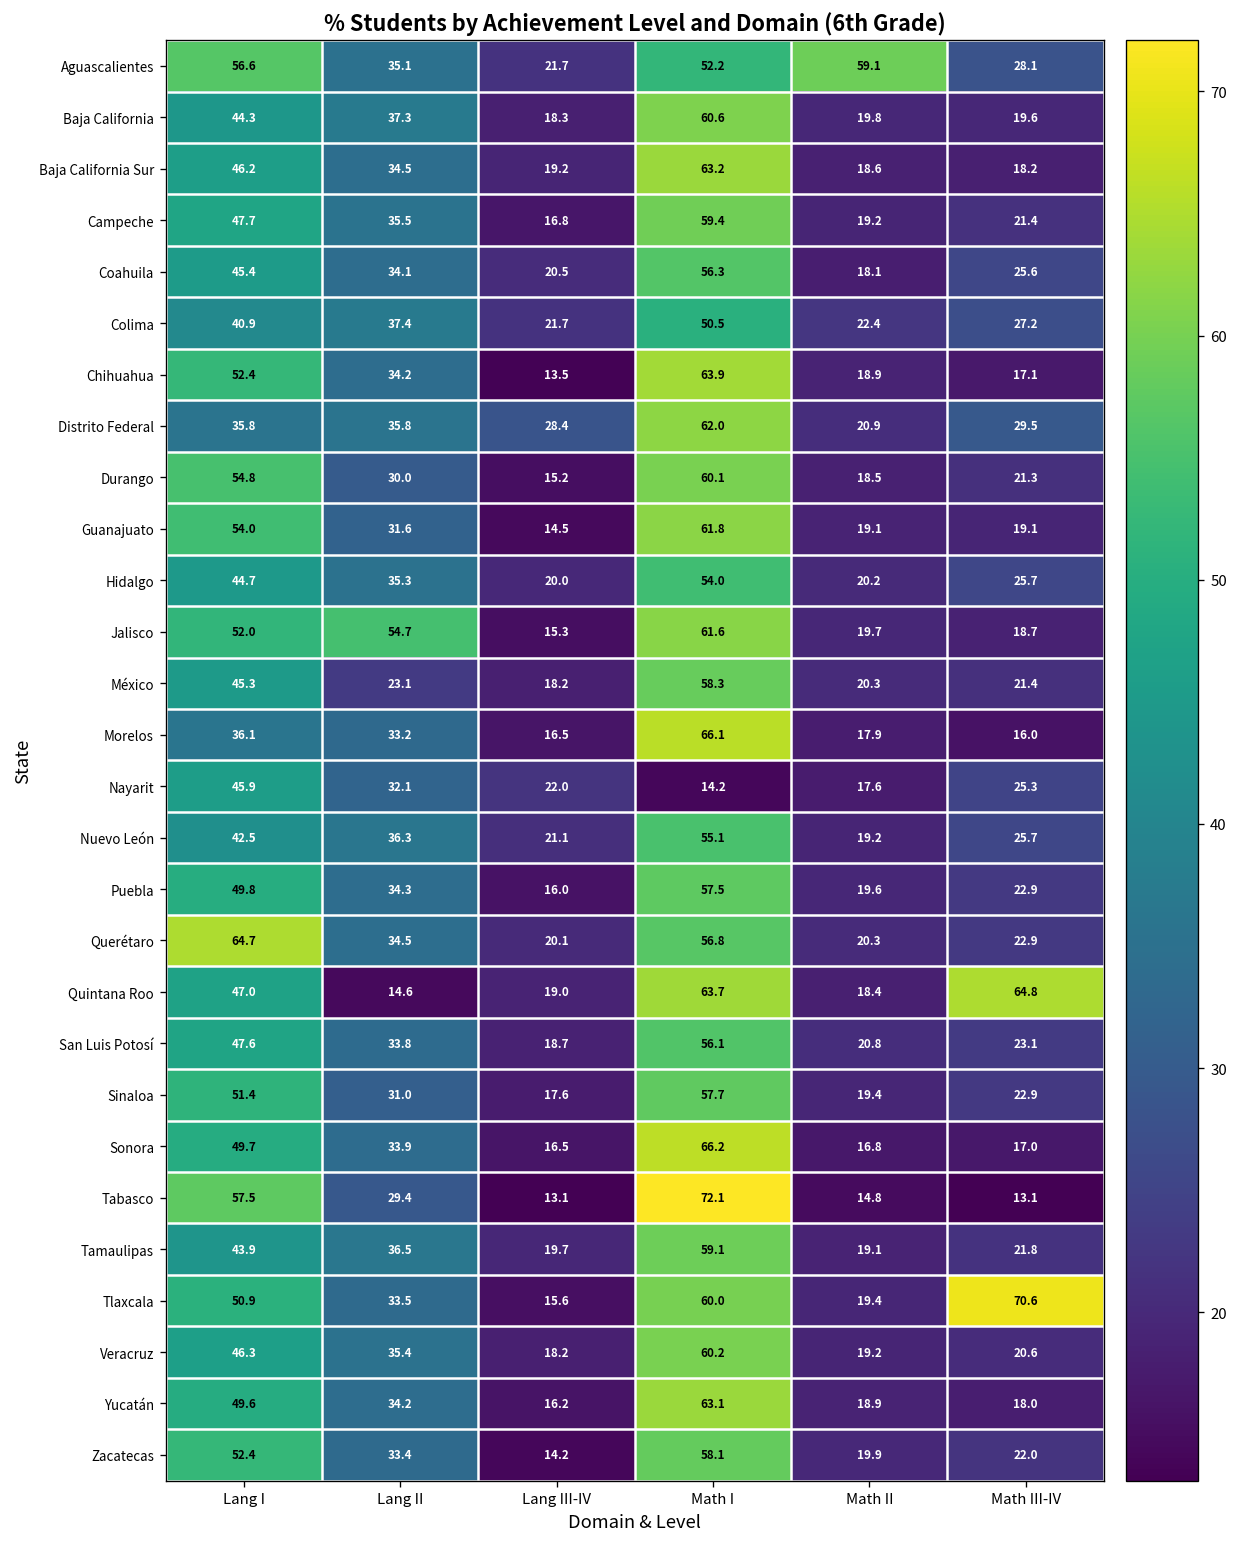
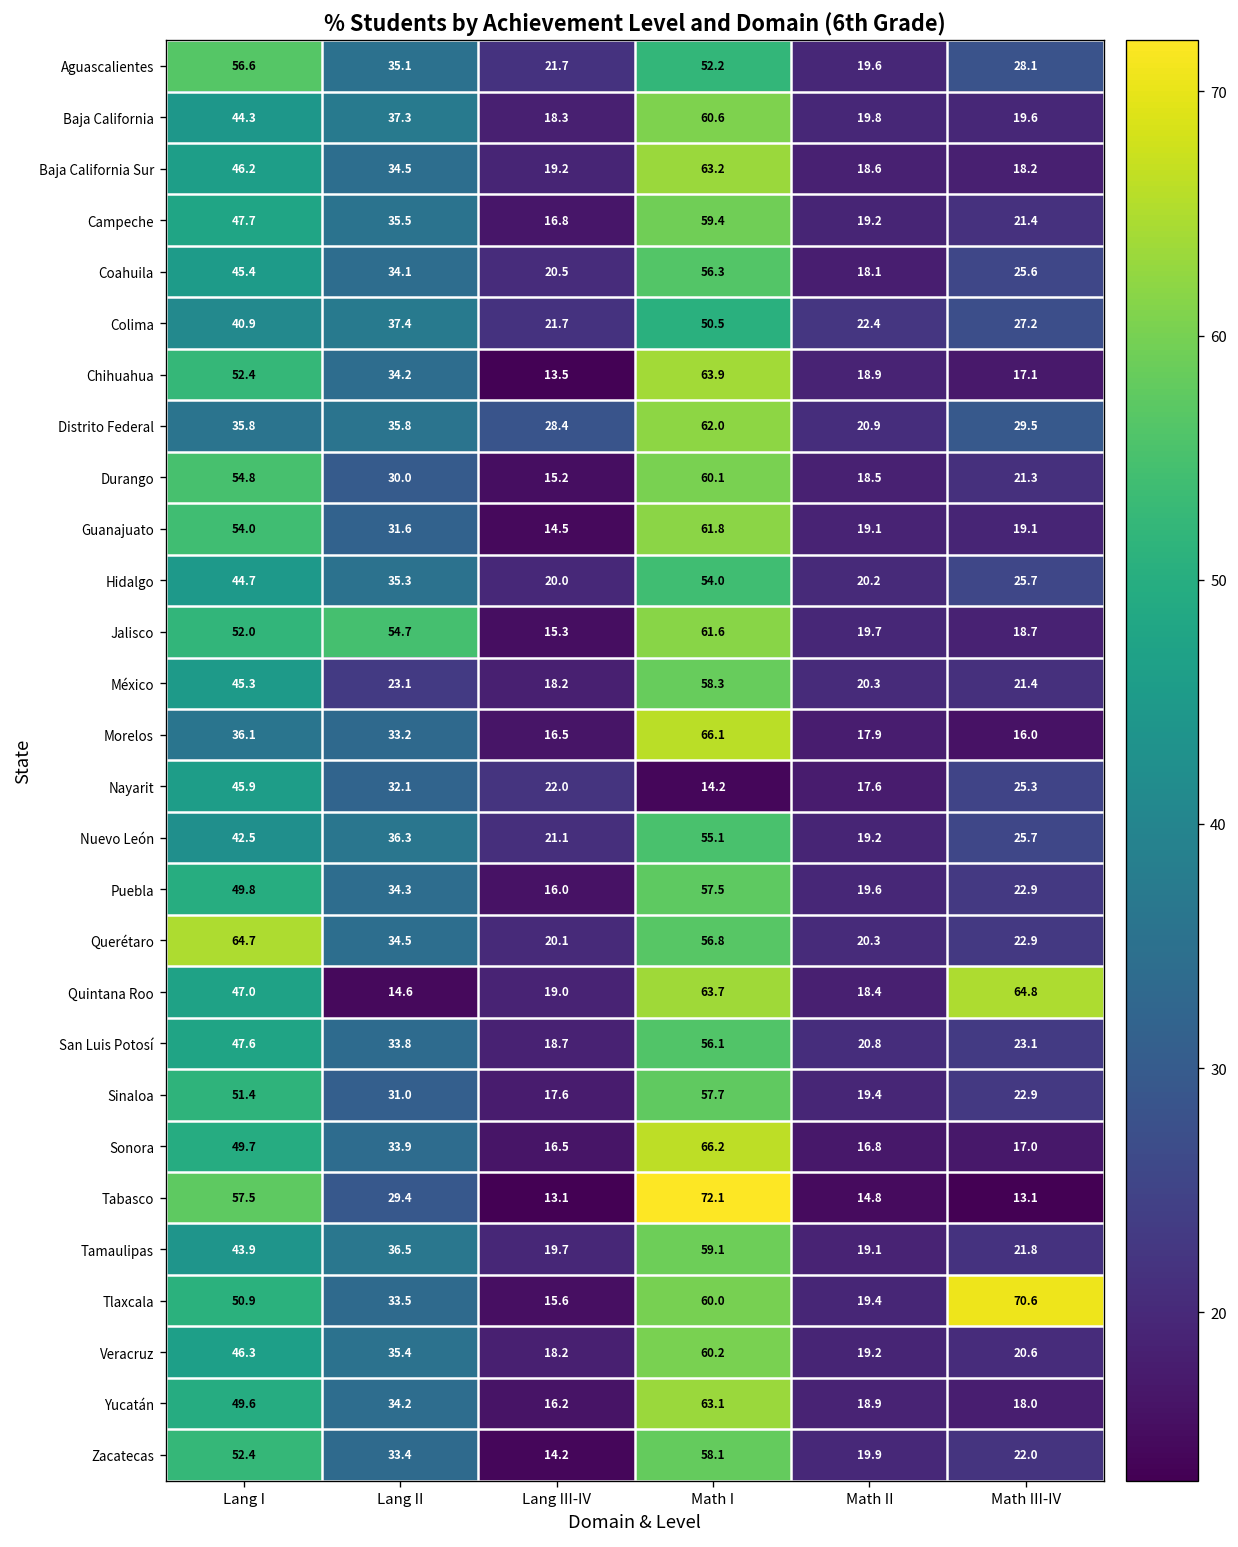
Aguascalientes, Math II: 59.1 -> 19.6
